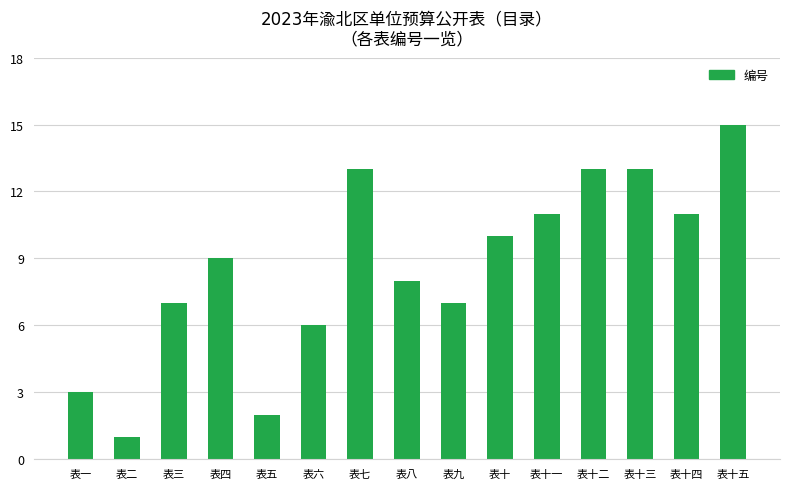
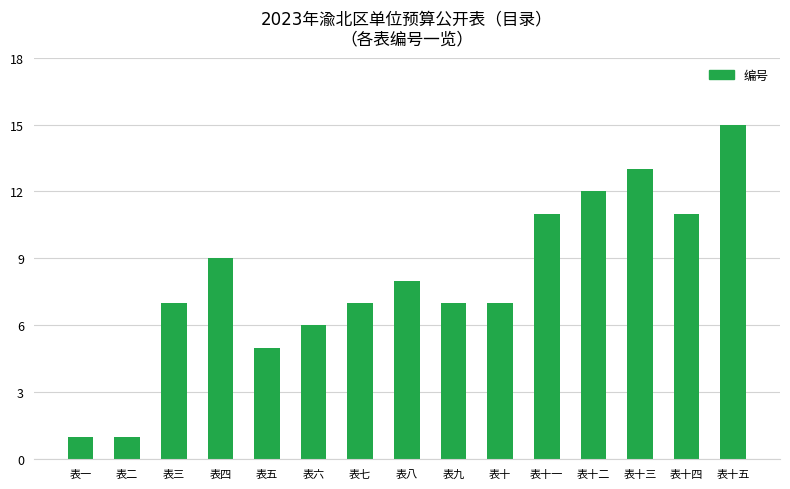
表一: 3 -> 1
表五: 2 -> 5
表七: 13 -> 7
表十: 10 -> 7
表十二: 13 -> 12
